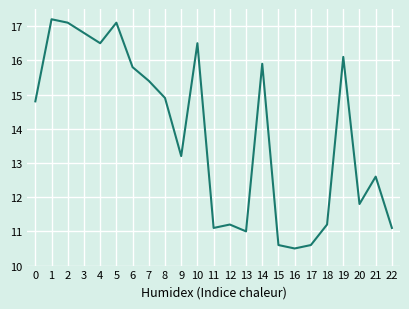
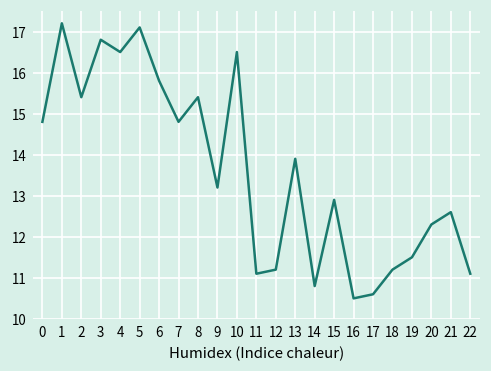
2: 17.1 -> 15.4
7: 15.4 -> 14.8
8: 14.9 -> 15.4
13: 11.0 -> 13.9
14: 15.9 -> 10.8
15: 10.6 -> 12.9
19: 16.1 -> 11.5
20: 11.8 -> 12.3
